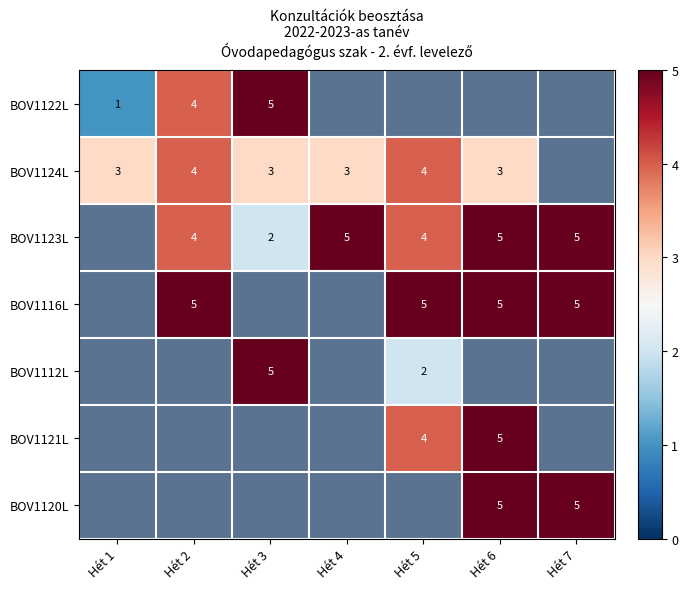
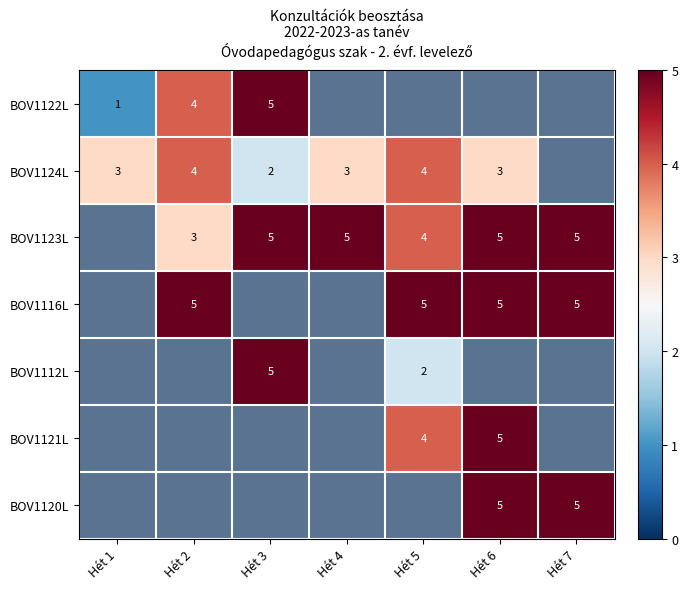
BOV1124L, Hét 3: 3 -> 2
BOV1123L, Hét 2: 4 -> 3
BOV1123L, Hét 3: 2 -> 5
